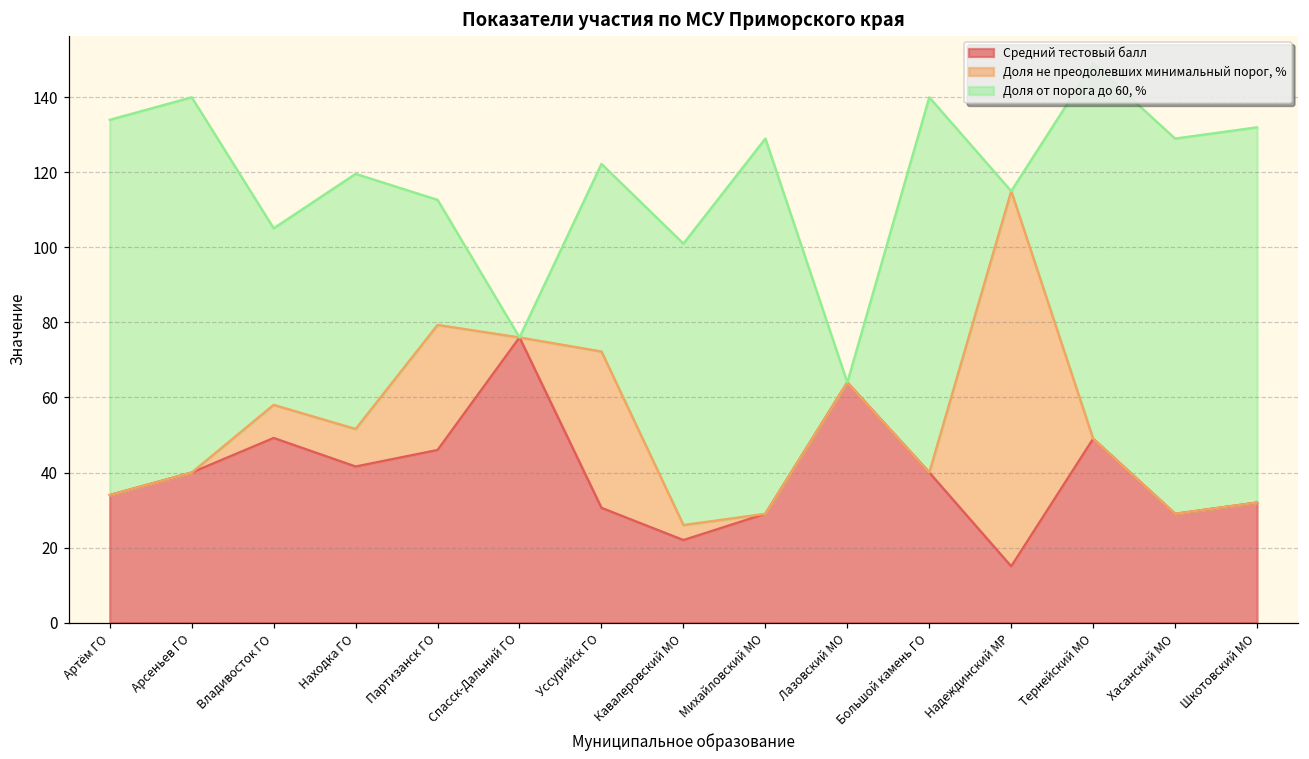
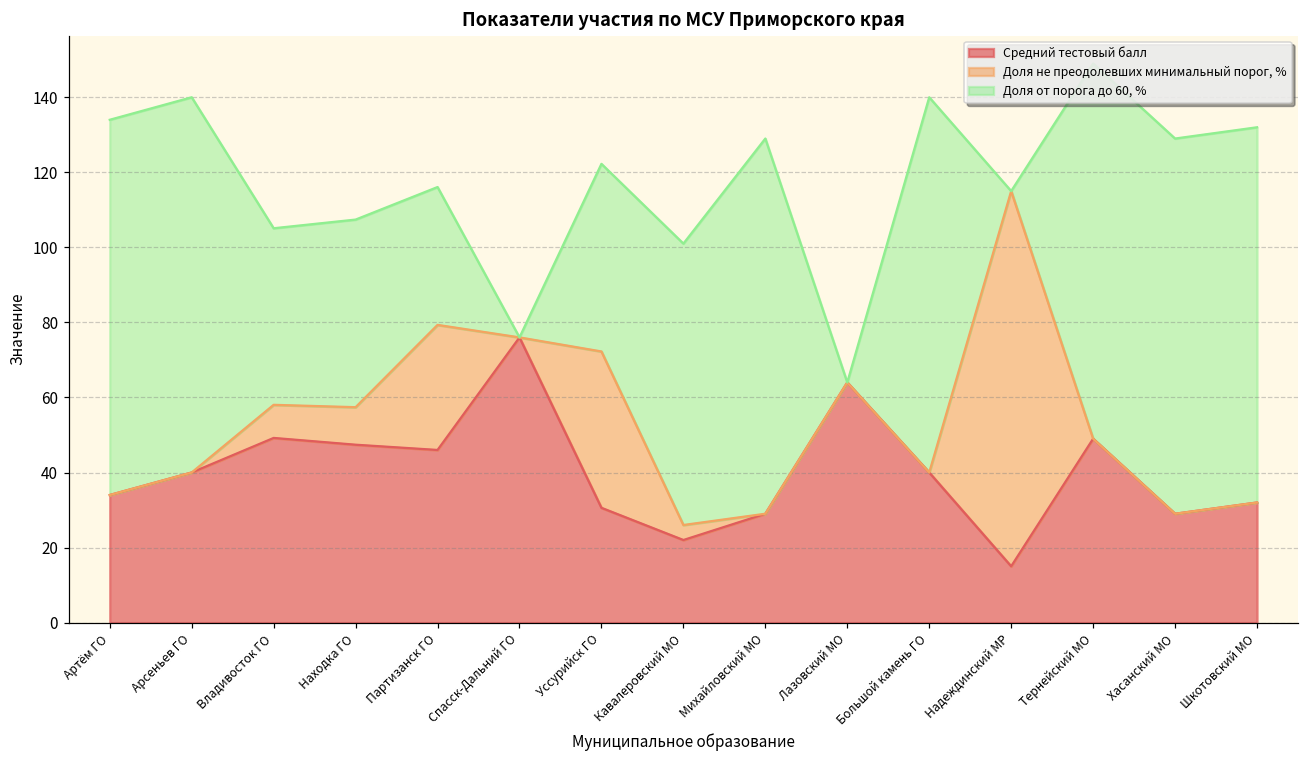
Средний тестовый балл, Находка ГО: 42 -> 47
Доля от порога до 60, %, Находка ГО: 68 -> 50
Доля от порога до 60, %, Партизанск ГО: 33 -> 37
